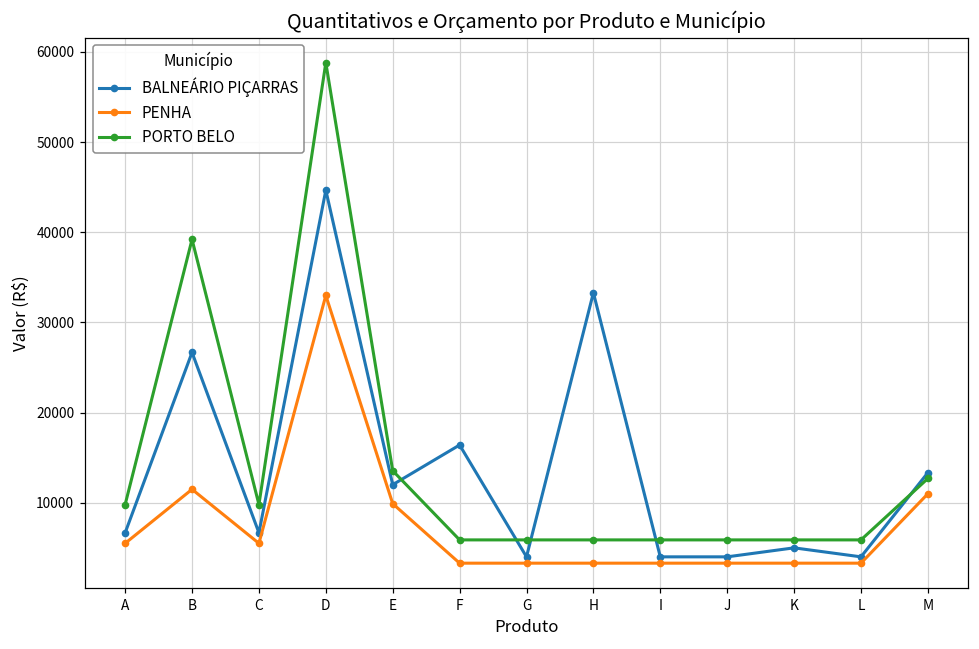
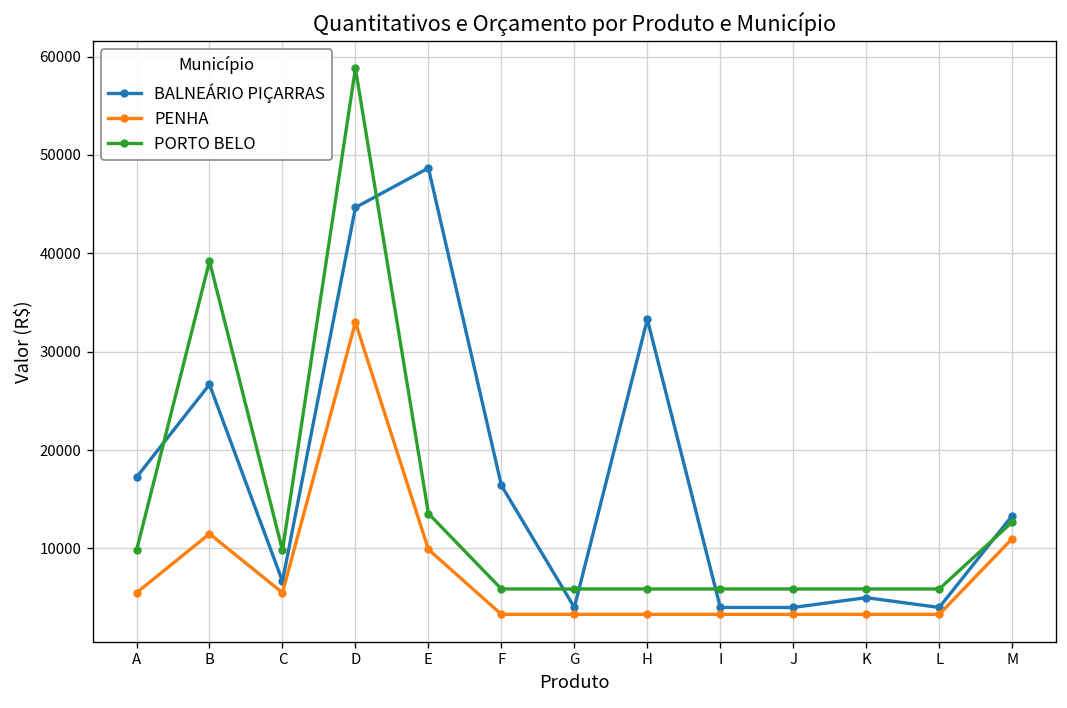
BALNEÁRIO PIÇARRAS, A: 7000 -> 17000
BALNEÁRIO PIÇARRAS, E: 12000 -> 49000
